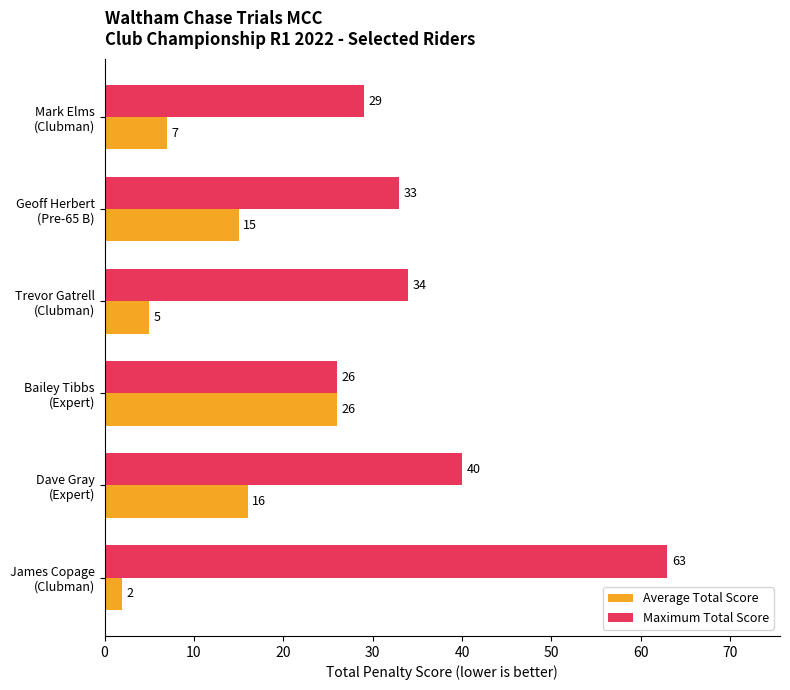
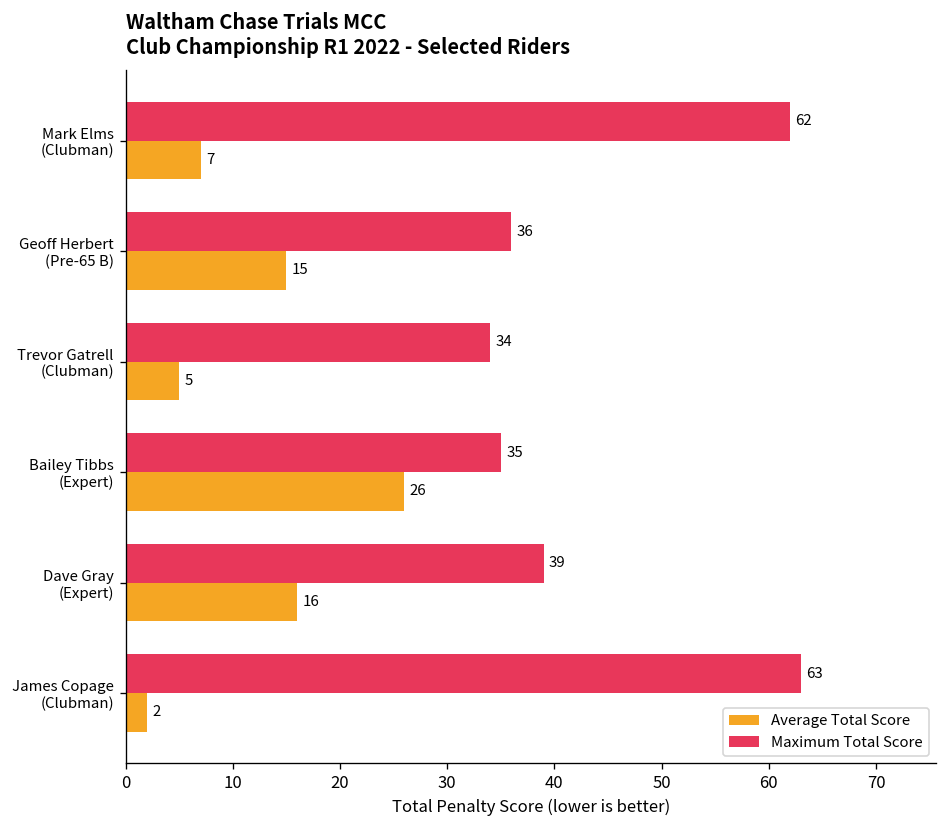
Maximum Total Score, Mark Elms (Clubman): 29 -> 62
Maximum Total Score, Geoff Herbert (Pre-65 B): 33 -> 36
Maximum Total Score, Bailey Tibbs (Expert): 26 -> 35
Maximum Total Score, Dave Gray (Expert): 40 -> 39
